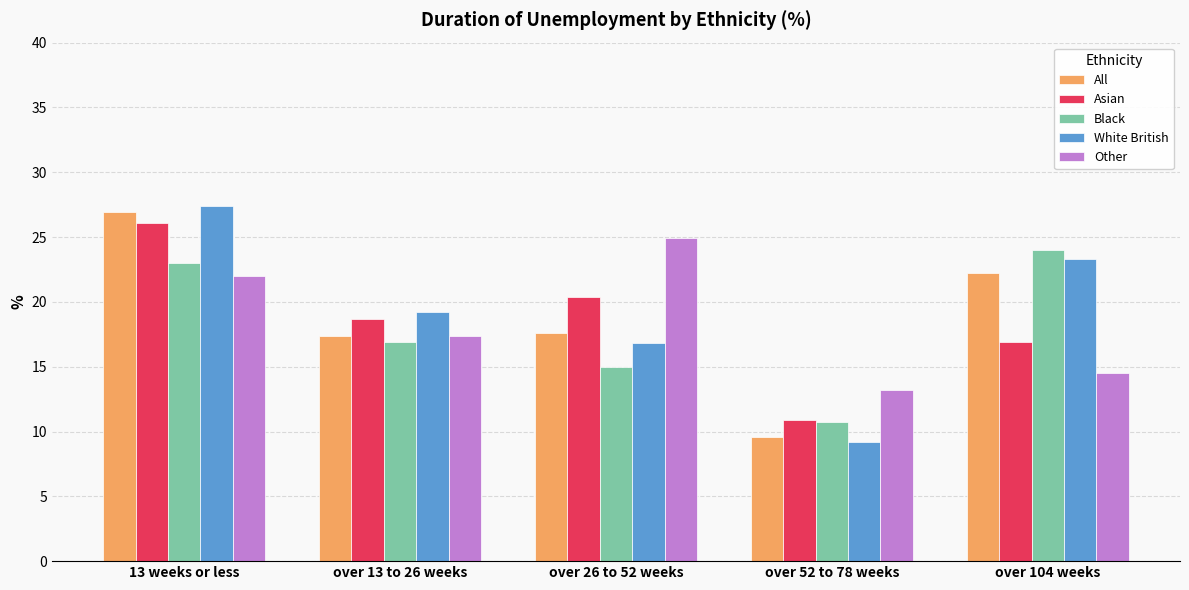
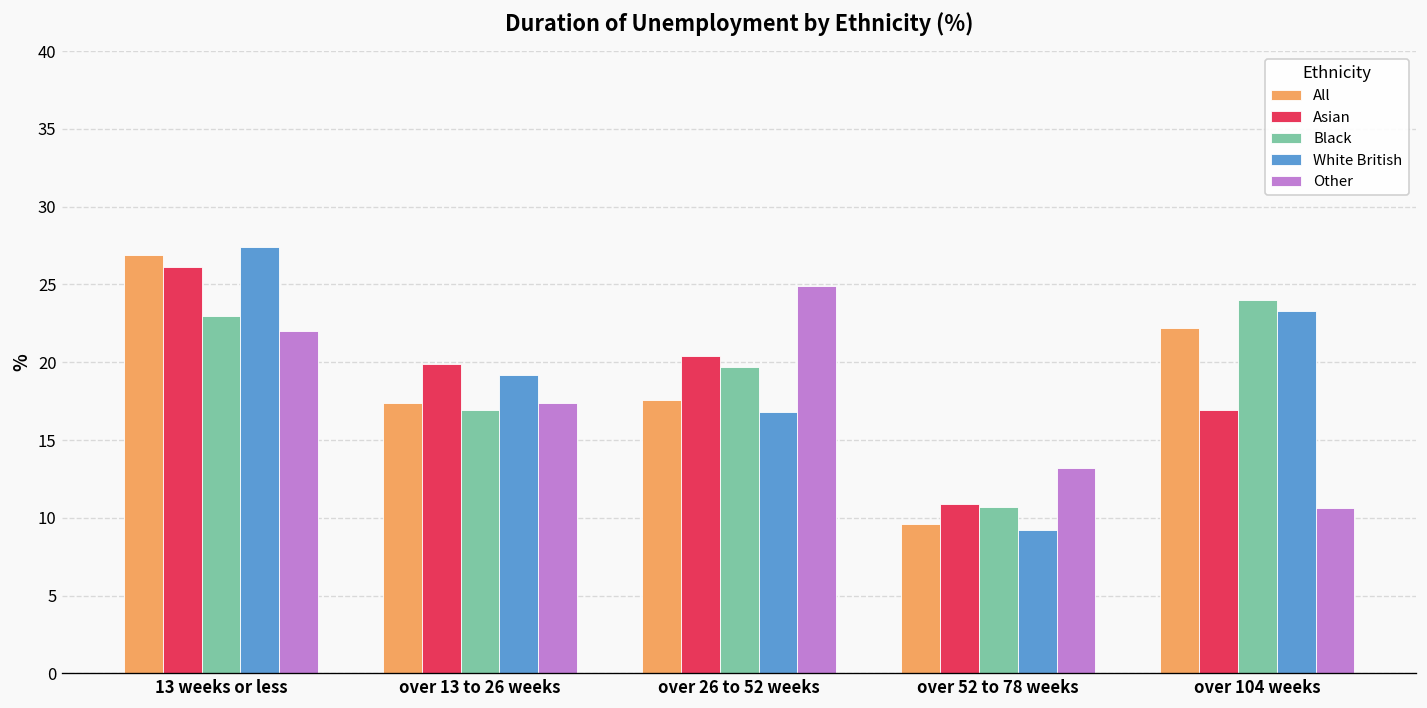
Asian, over 13 to 26 weeks: 18.7 -> 19.9
Black, over 26 to 52 weeks: 15.0 -> 19.7
Other, over 104 weeks: 14.5 -> 10.6
